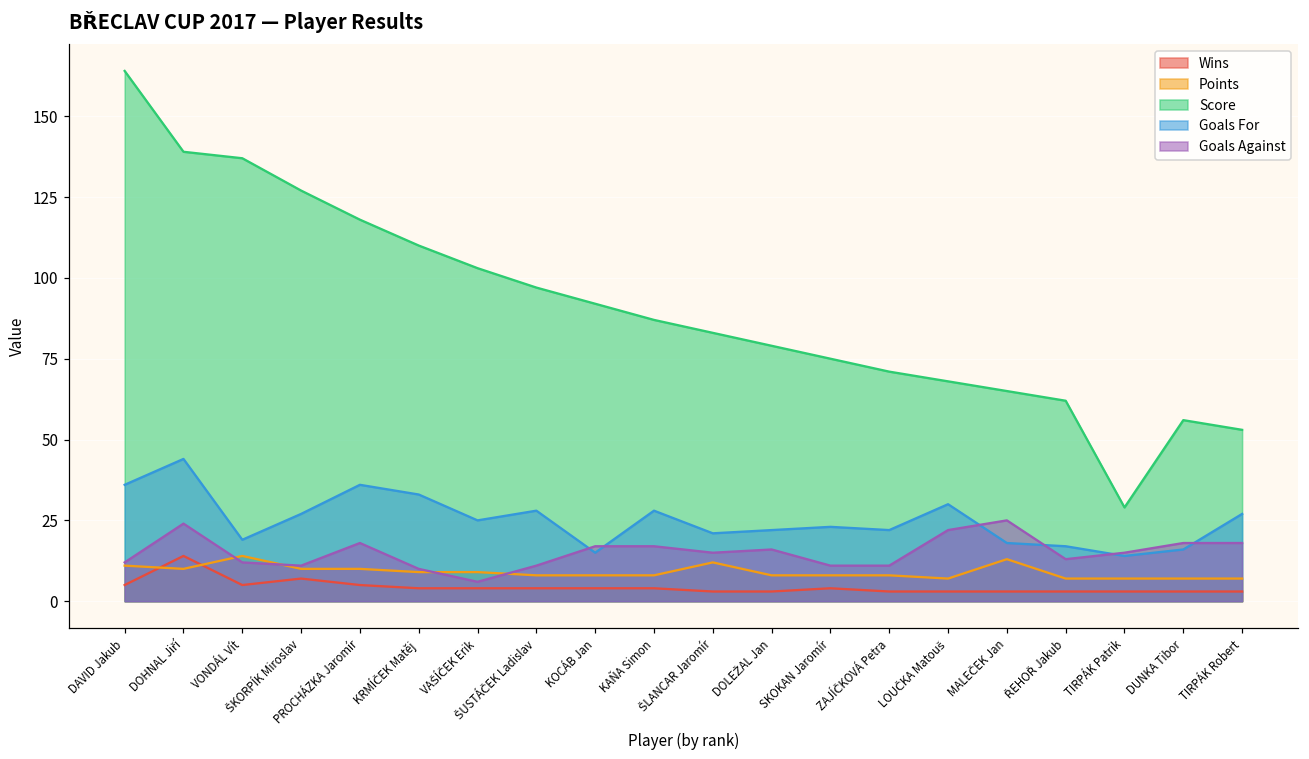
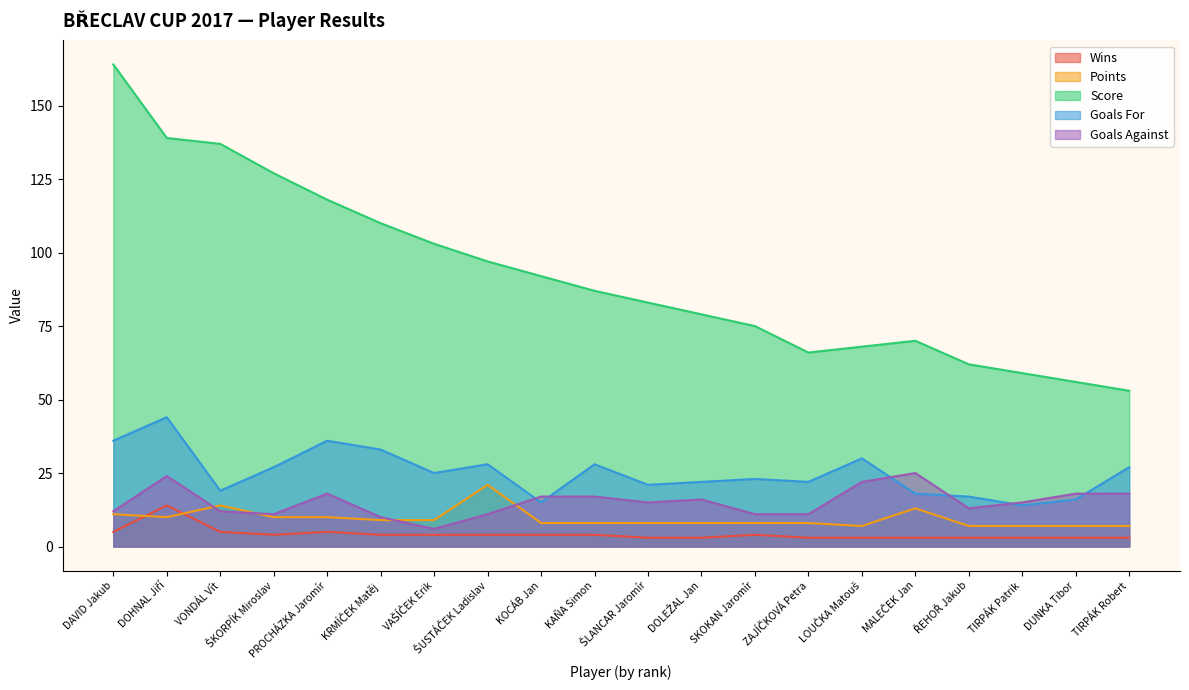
Wins, ŠKORPÍK Miroslav: 7 -> 4
Points, ŠUSTÁČEK Ladislav: 8 -> 21
Points, ŠLANCAR Jaromír: 12 -> 8
Score, ZAJÍČKOVÁ Petra: 71 -> 66
Score, MALEČEK Jan: 65 -> 70
Score, TIRPÁK Patrik: 29 -> 59
